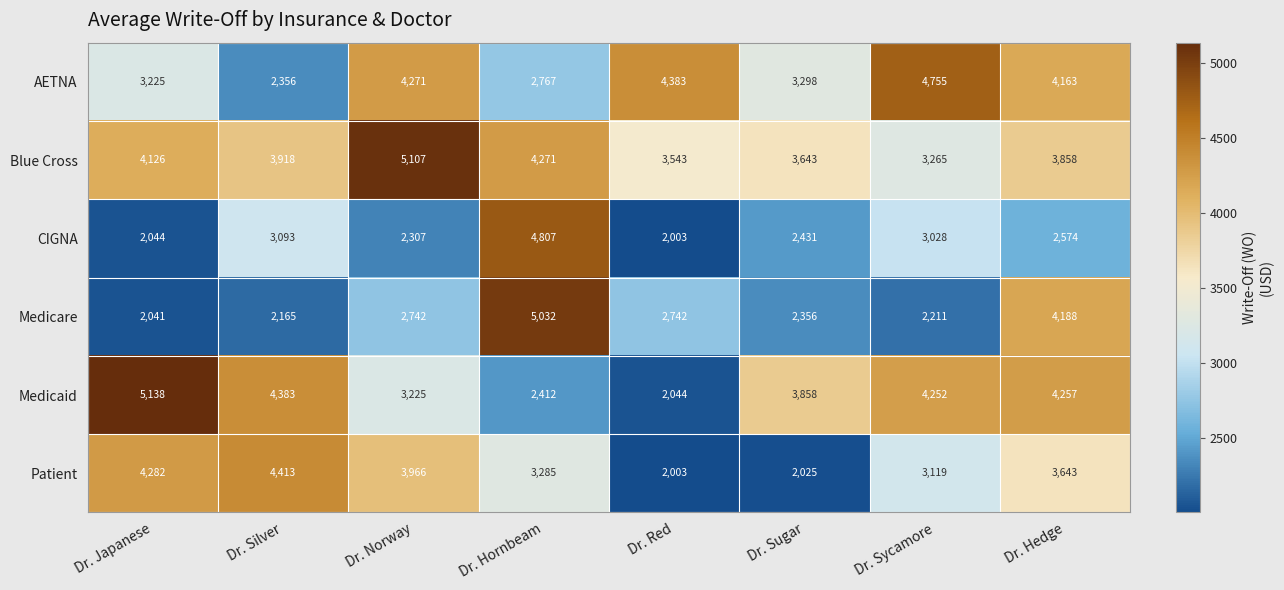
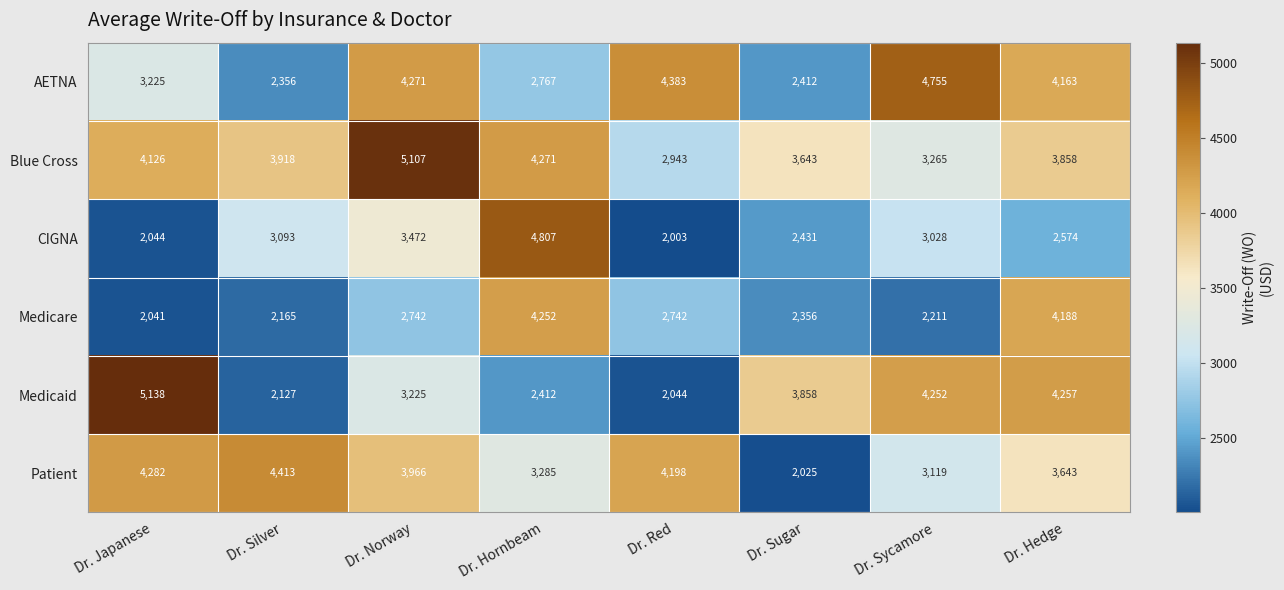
AETNA, Dr. Sugar: 3,298 -> 2,412
Blue Cross, Dr. Red: 3,543 -> 2,943
CIGNA, Dr. Norway: 2,307 -> 3,472
Medicare, Dr. Hornbeam: 5,032 -> 4,252
Medicaid, Dr. Silver: 4,383 -> 2,127
Patient, Dr. Red: 2,003 -> 4,198
